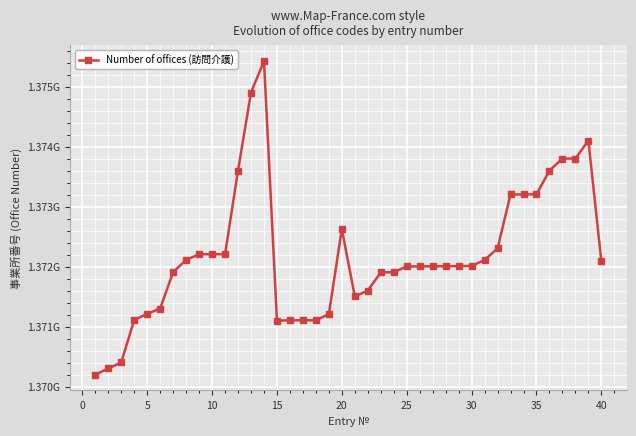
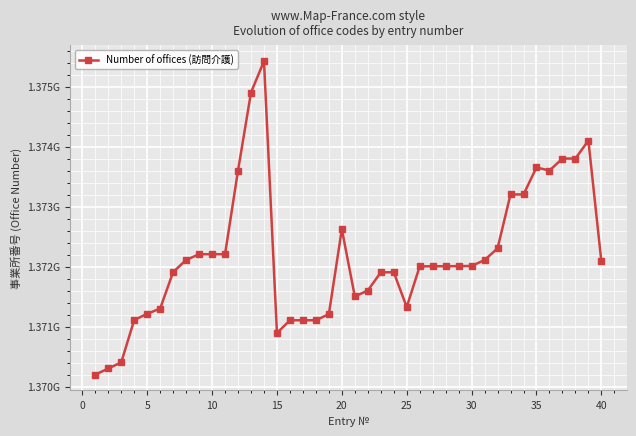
15: 1371100000 -> 1370900000
25: 1372000000 -> 1371300000
35: 1373200000 -> 1373700000
